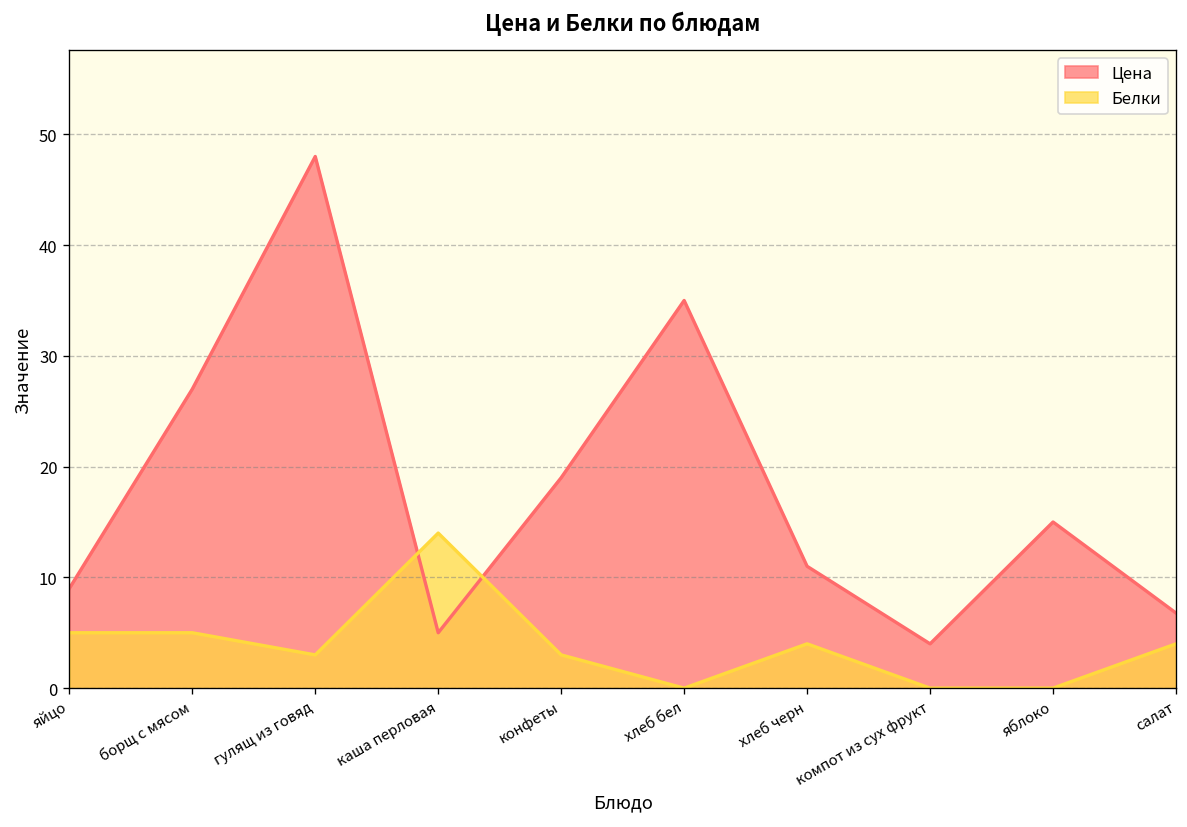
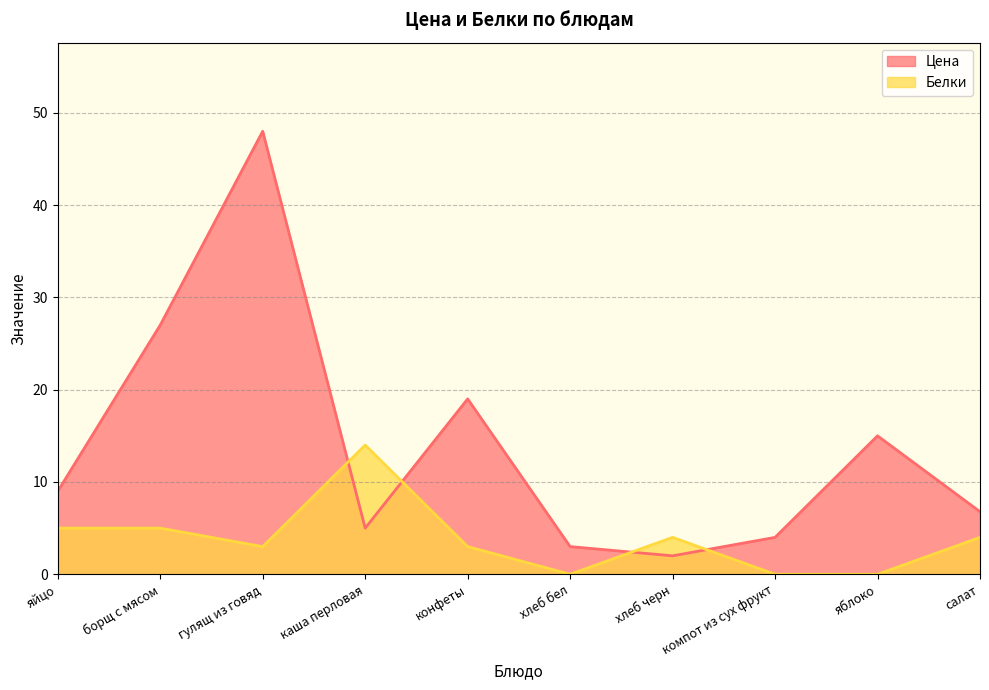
Цена, хлеб бел: 35 -> 3
Цена, хлеб черн: 11 -> 2
